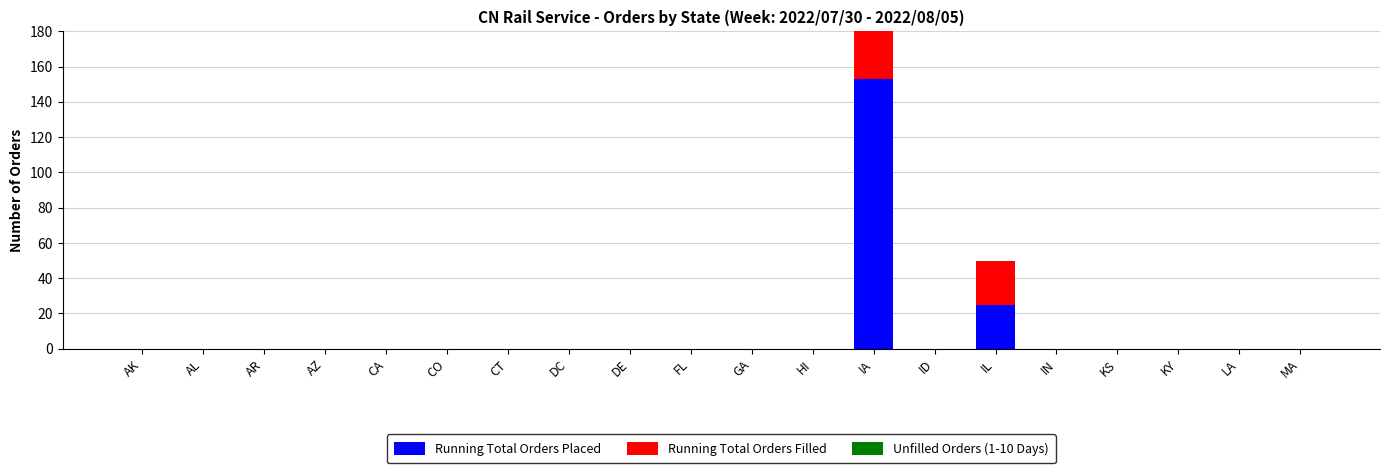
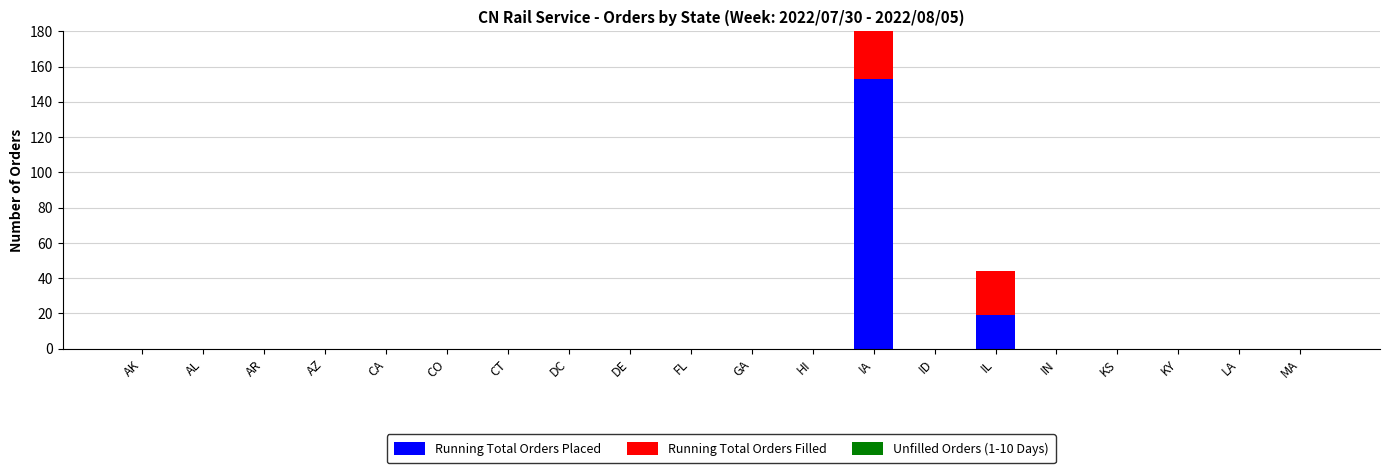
Running Total Orders Placed, IL: 25 -> 19
